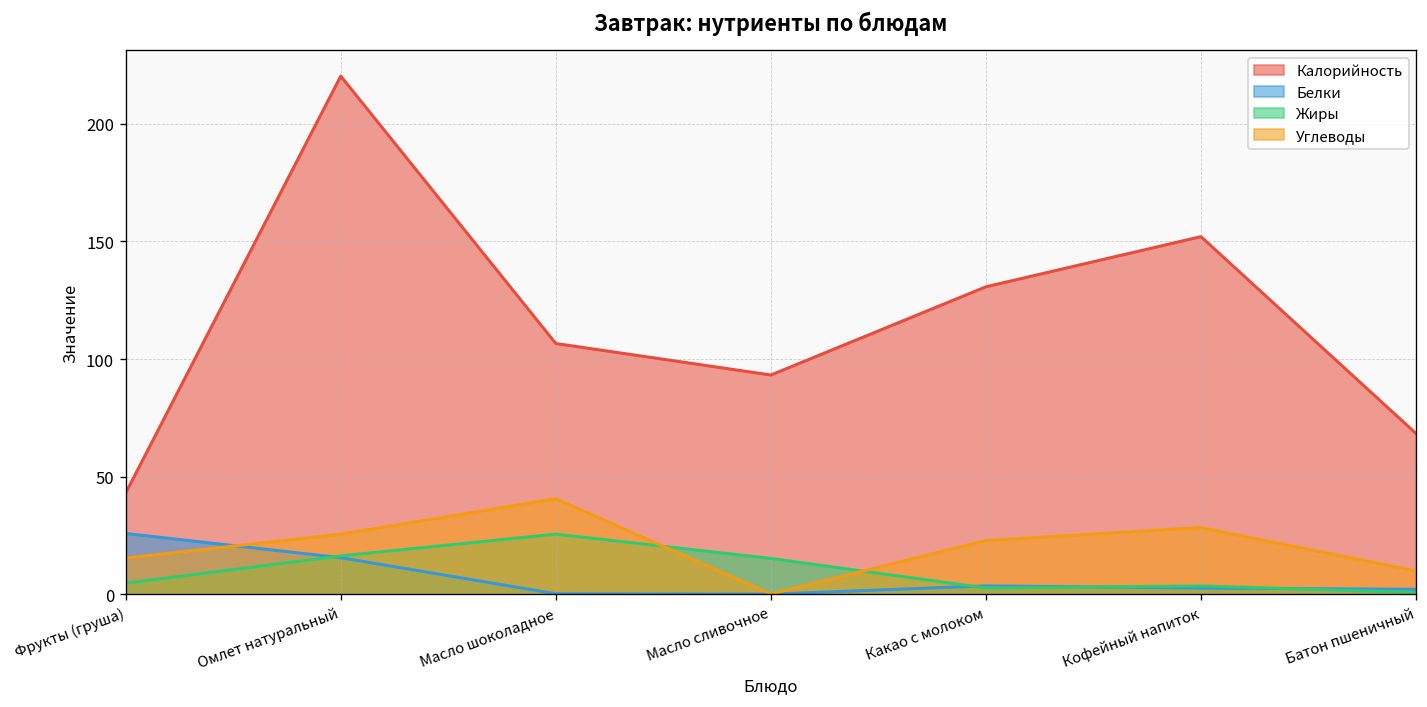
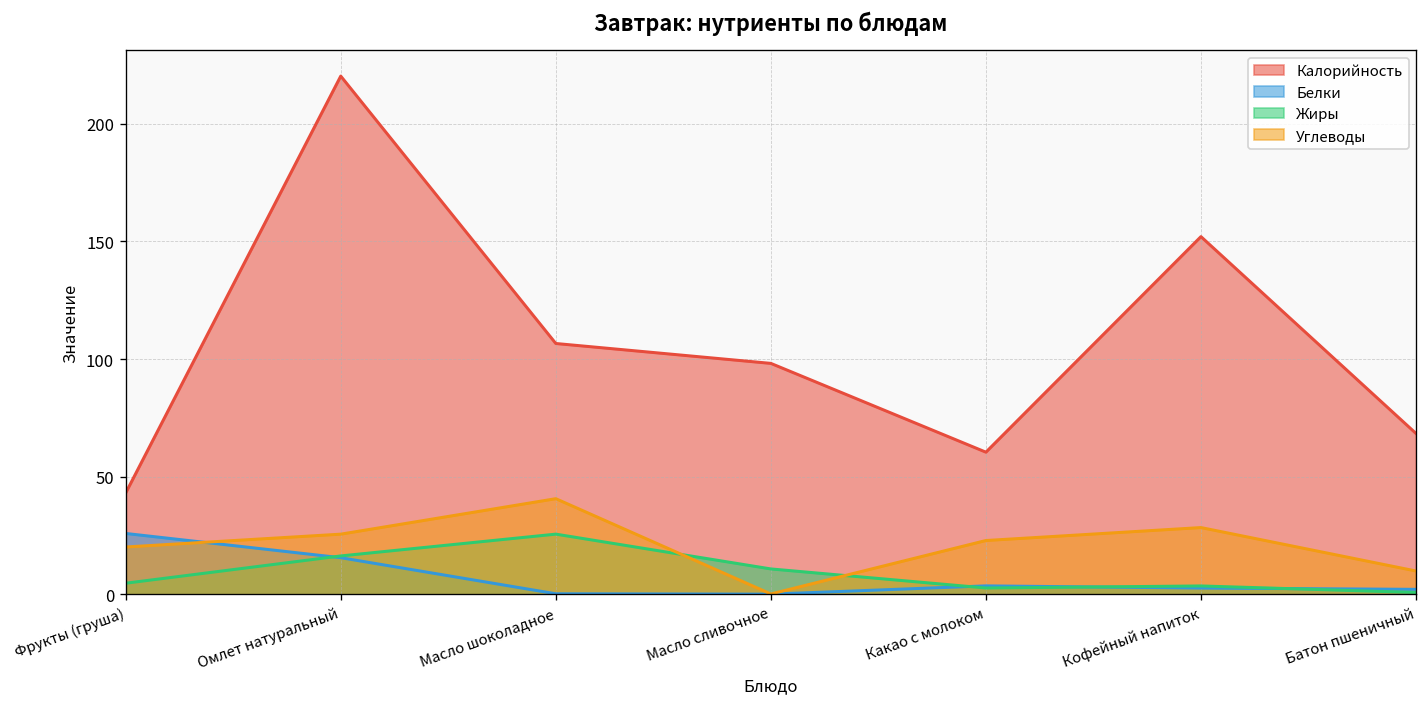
Углеводы, Фрукты (груша): 15 -> 20
Калорийность, Масло сливочное: 93 -> 98
Жиры, Масло сливочное: 15 -> 11
Калорийность, Какао с молоком: 131 -> 60
